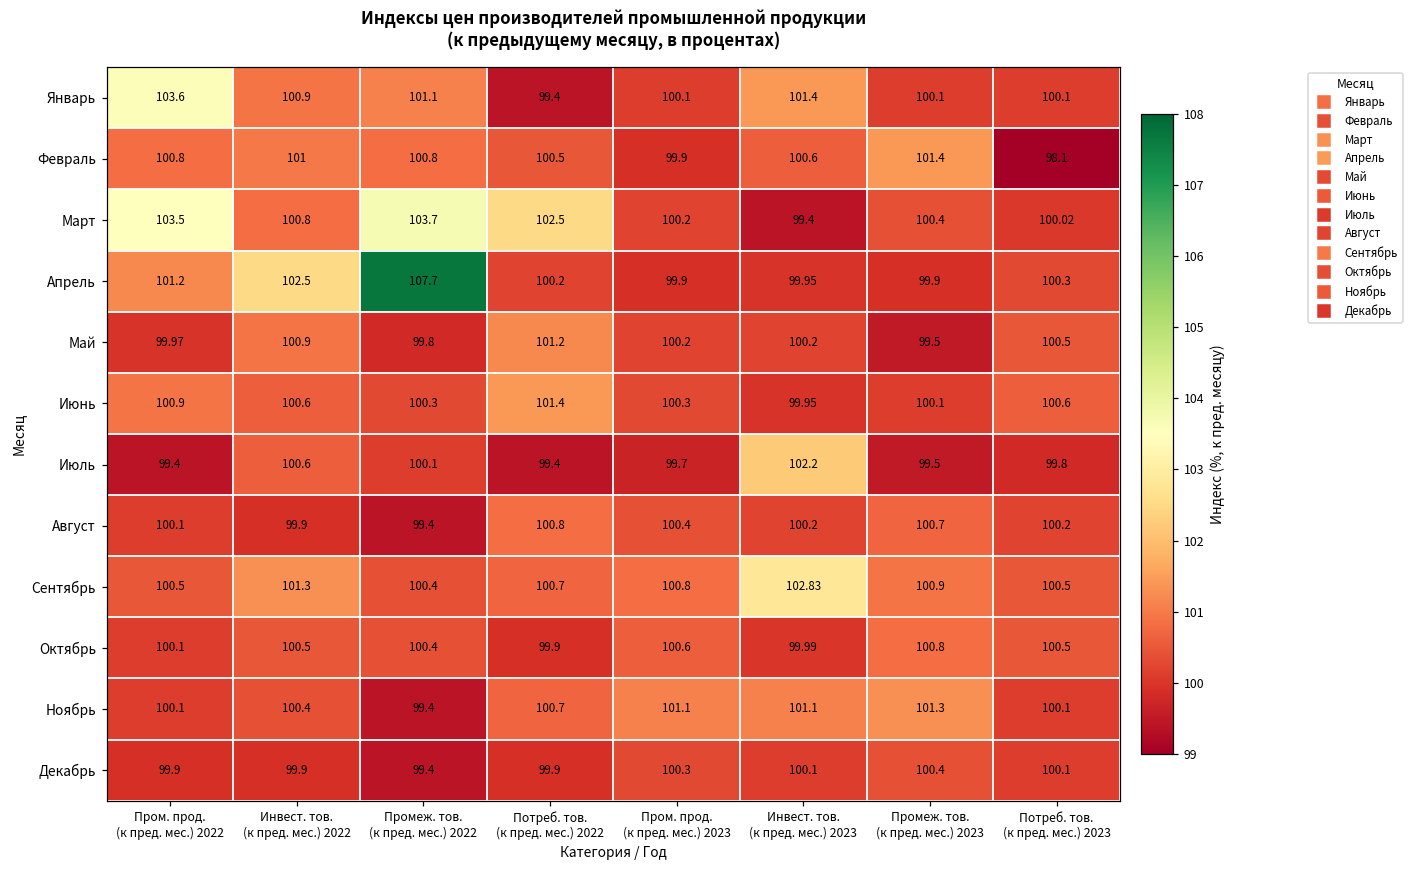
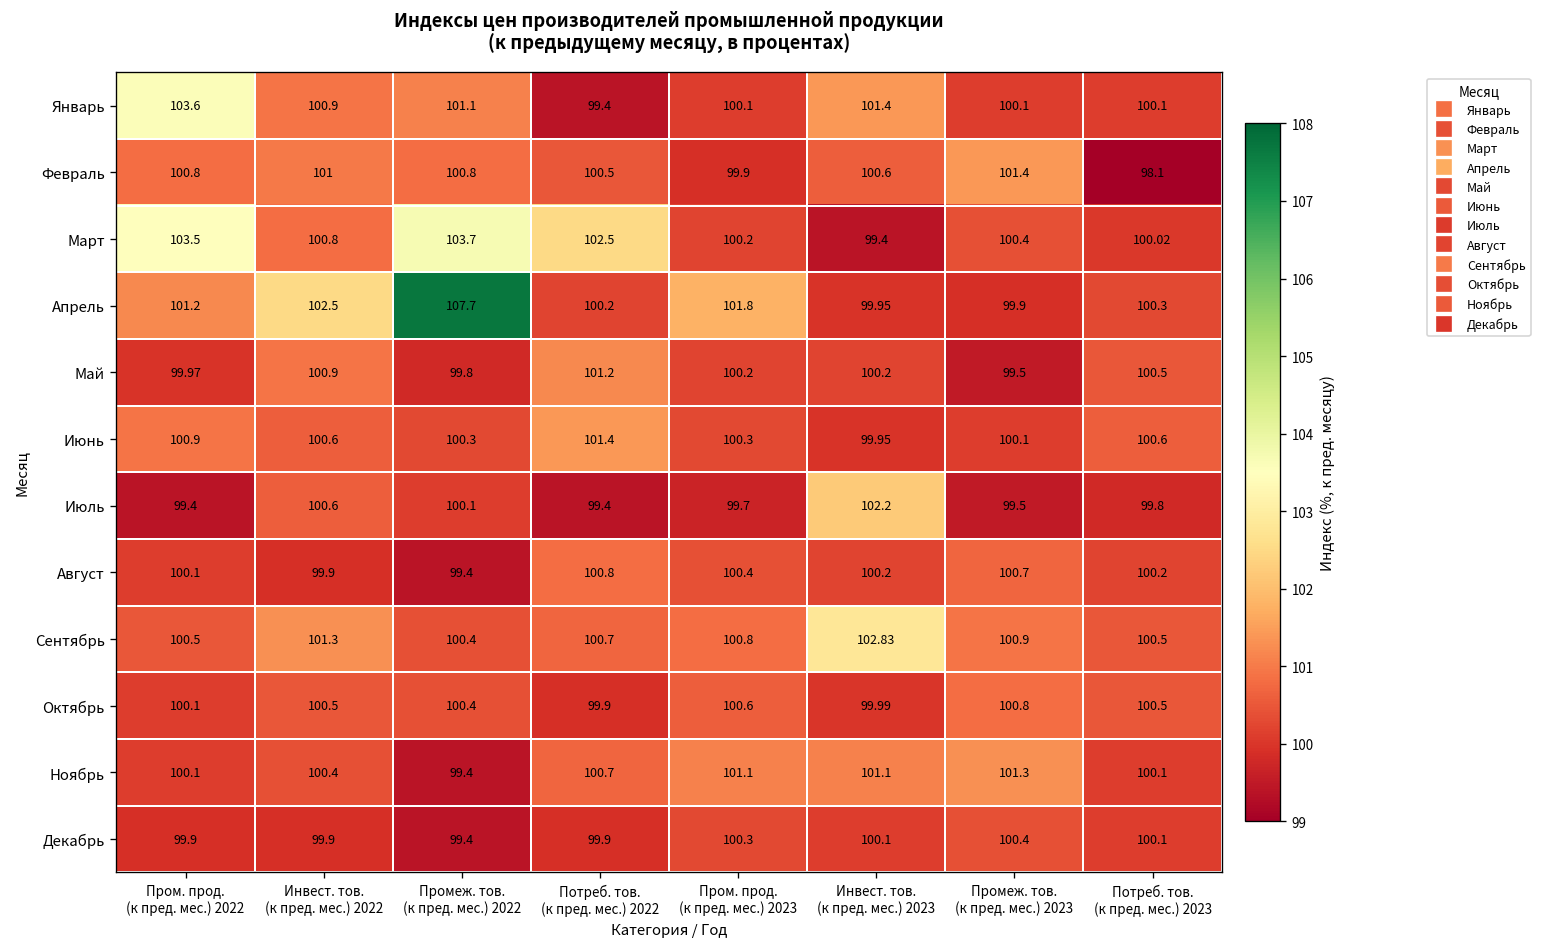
Апрель, Пром. прод. (к пред. мес.) 2023: 99.9 -> 101.8
